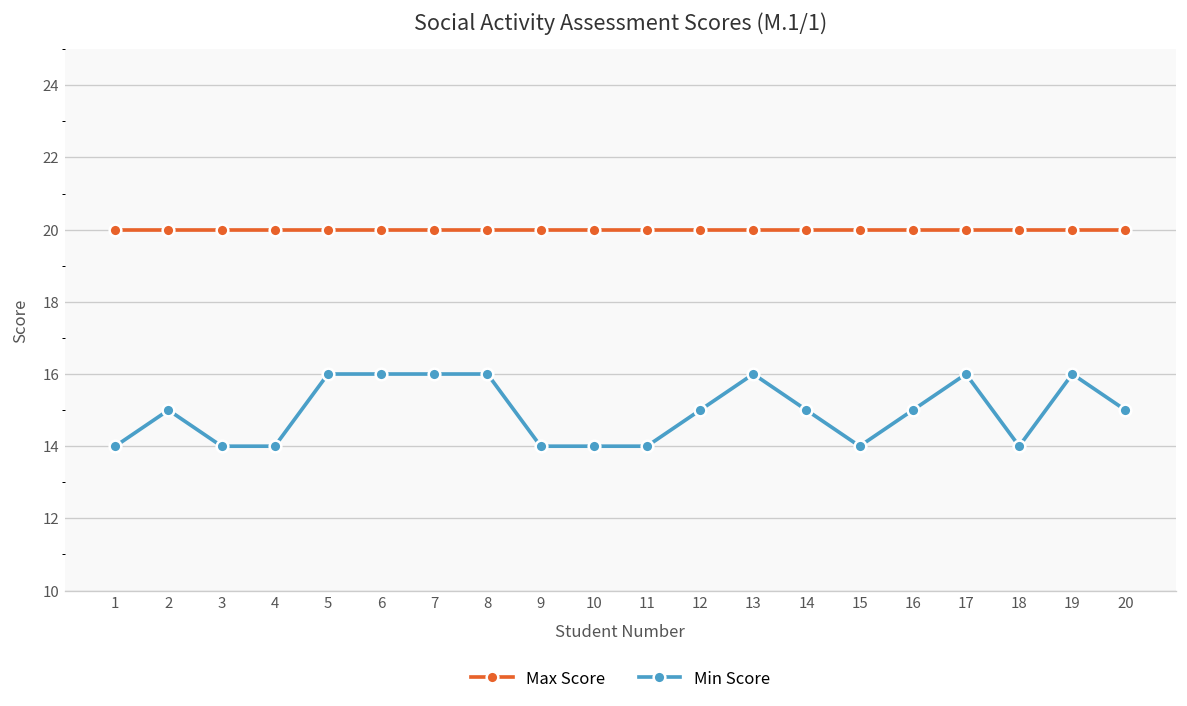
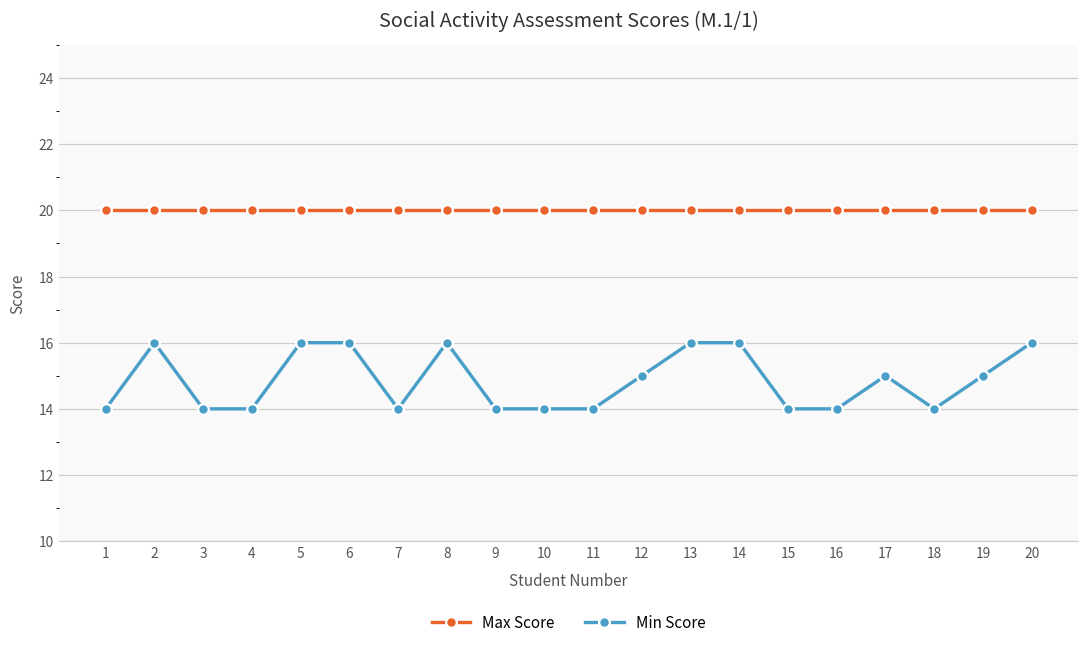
Min Score, 2: 15 -> 16
Min Score, 7: 16 -> 14
Min Score, 14: 15 -> 16
Min Score, 16: 15 -> 14
Min Score, 17: 16 -> 15
Min Score, 19: 16 -> 15
Min Score, 20: 15 -> 16
